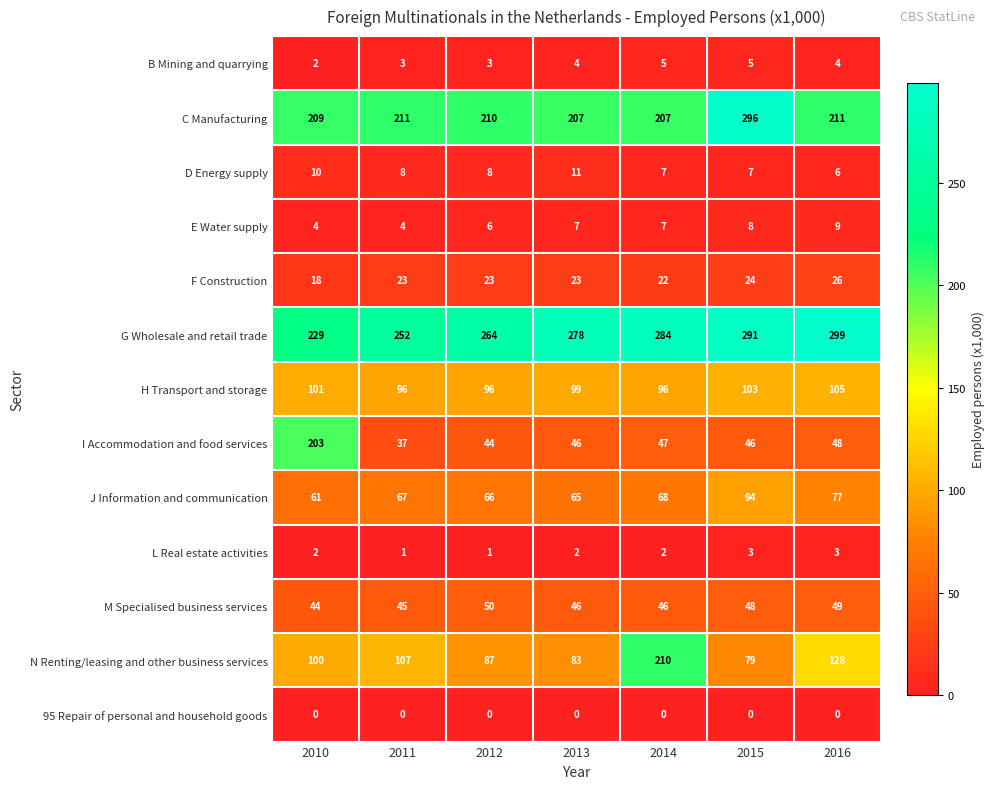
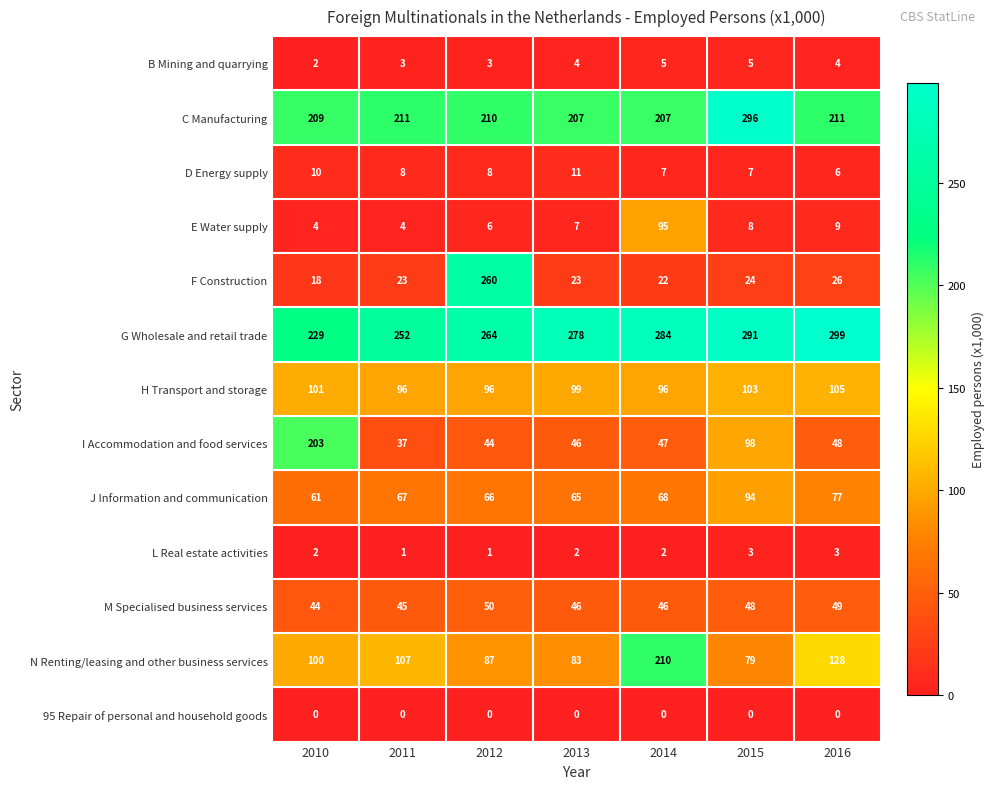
E Water supply, 2014: 7 -> 95
F Construction, 2012: 23 -> 260
I Accommodation and food services, 2015: 46 -> 98
